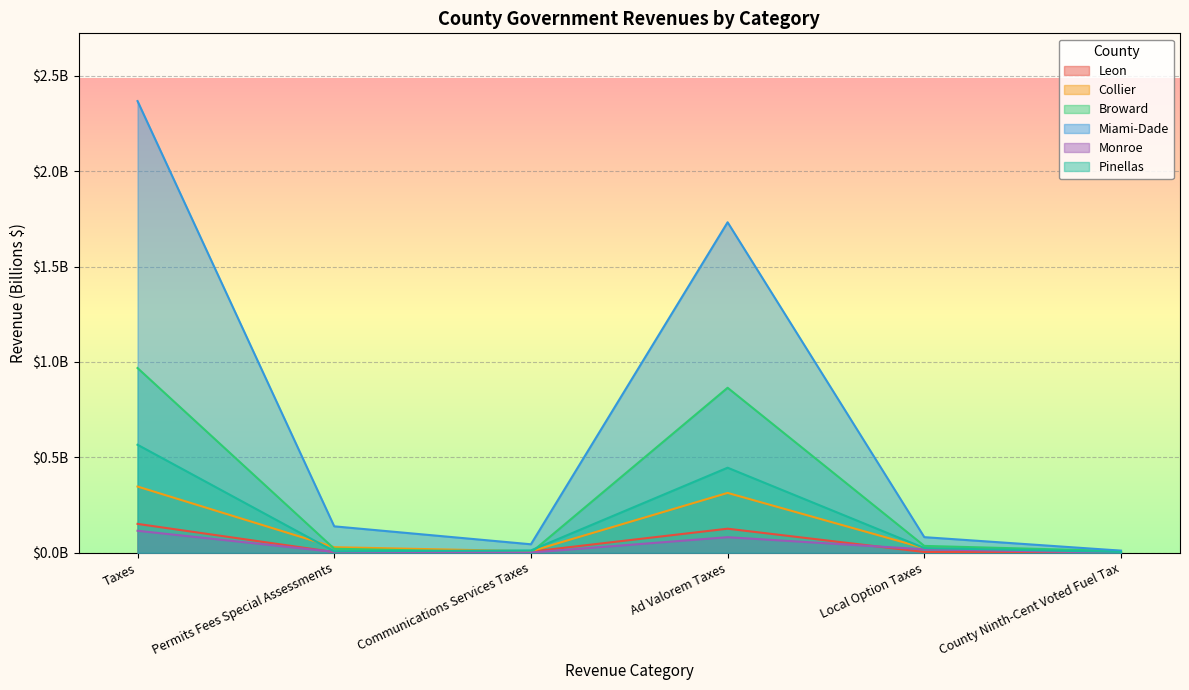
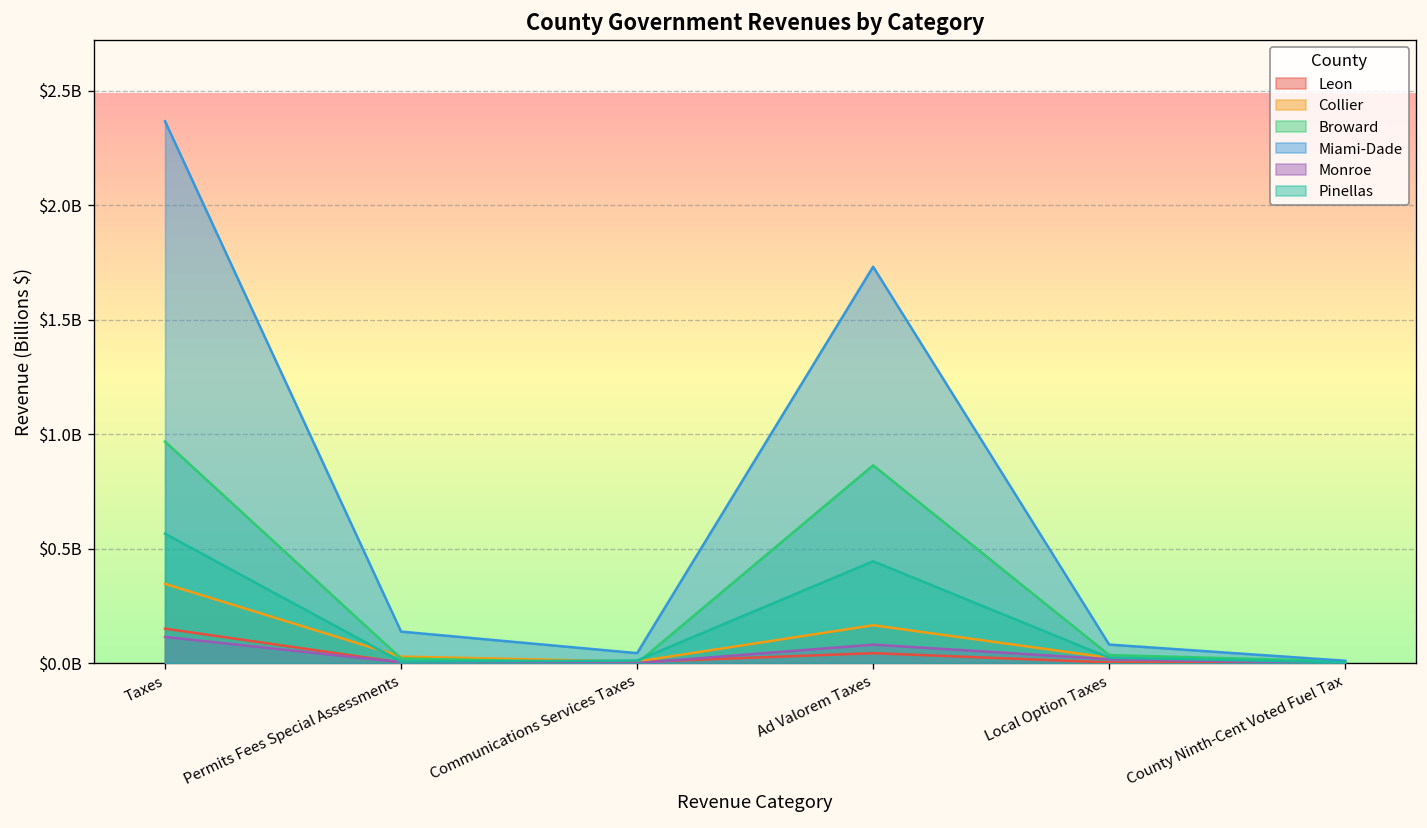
Leon, Ad Valorem Taxes: $130000000 -> $40000000
Collier, Ad Valorem Taxes: $310000000 -> $170000000
